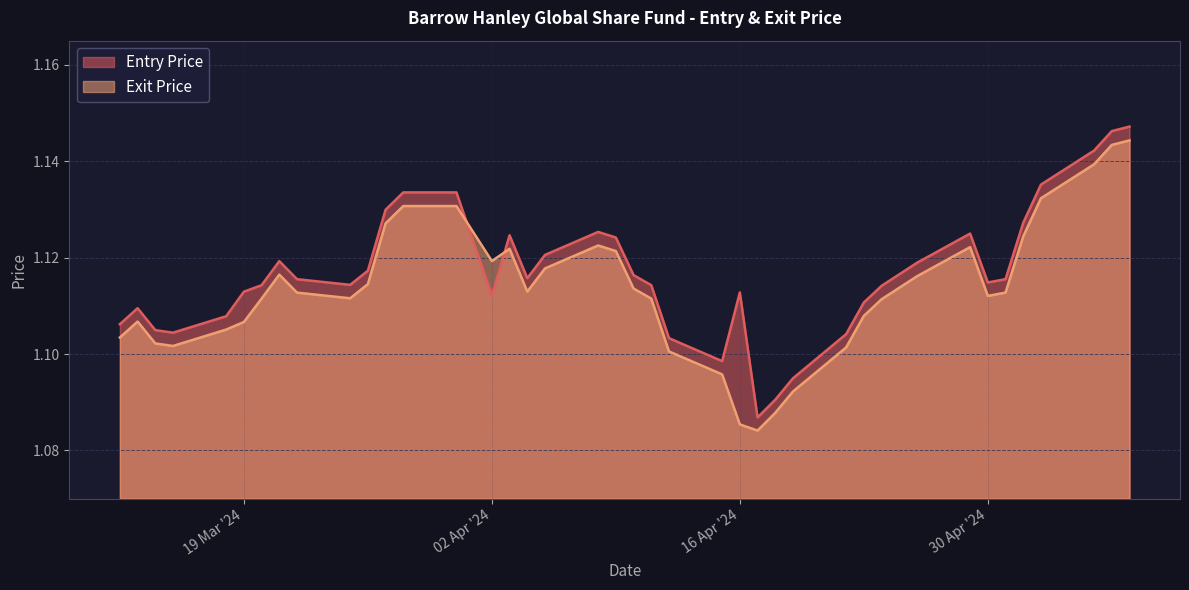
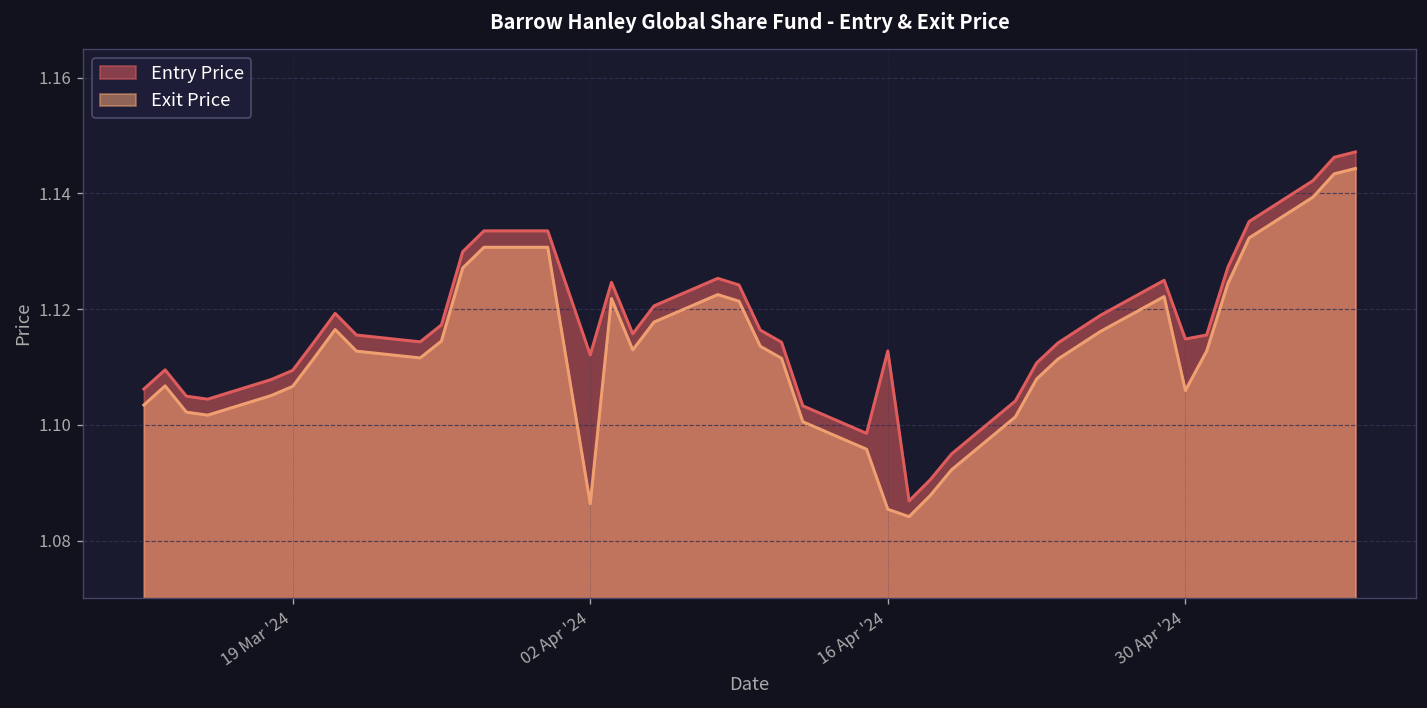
Entry Price, 19 Mar '24: 1.113 -> 1.109
Exit Price, 02 Apr '24: 1.119 -> 1.086
Exit Price, 30 Apr '24: 1.112 -> 1.106
